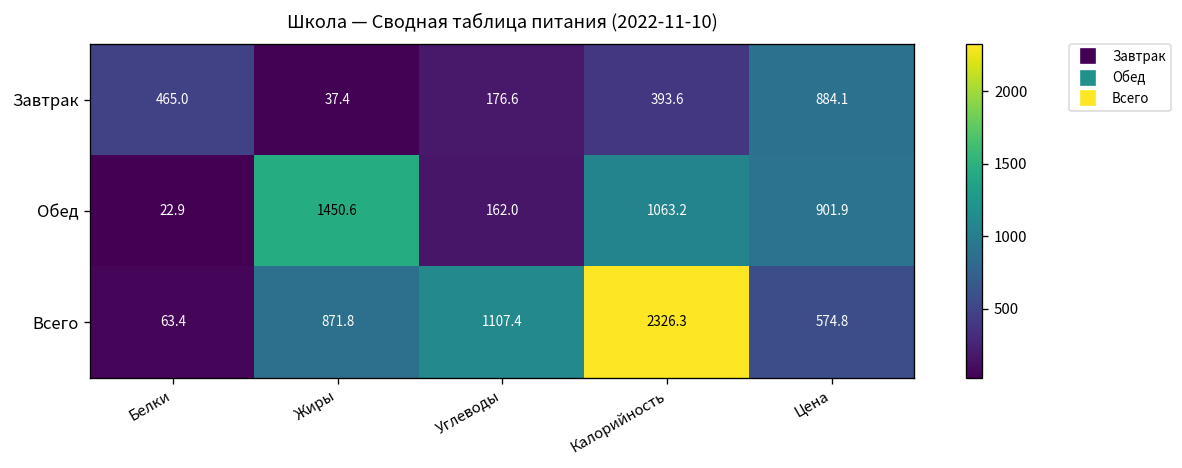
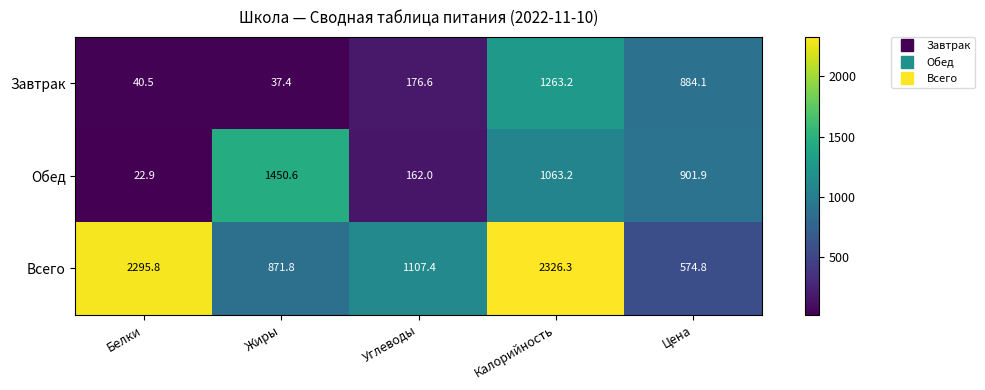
Завтрак, Белки: 465.0 -> 40.5
Завтрак, Калорийность: 393.6 -> 1263.2
Всего, Белки: 63.4 -> 2295.8
